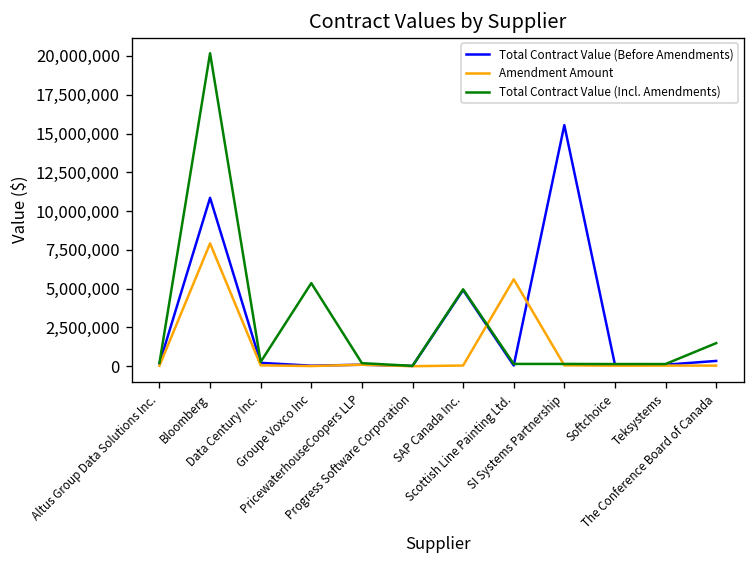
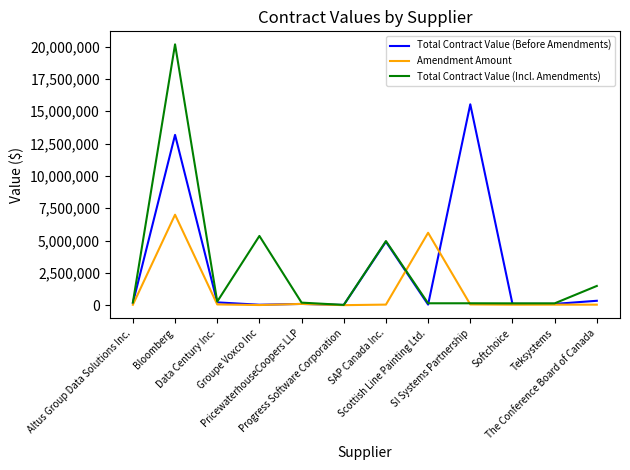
Total Contract Value (Before Amendments), Bloomberg: 10,900,000 -> 13,200,000
Amendment Amount, Bloomberg: 7,900,000 -> 7,000,000
